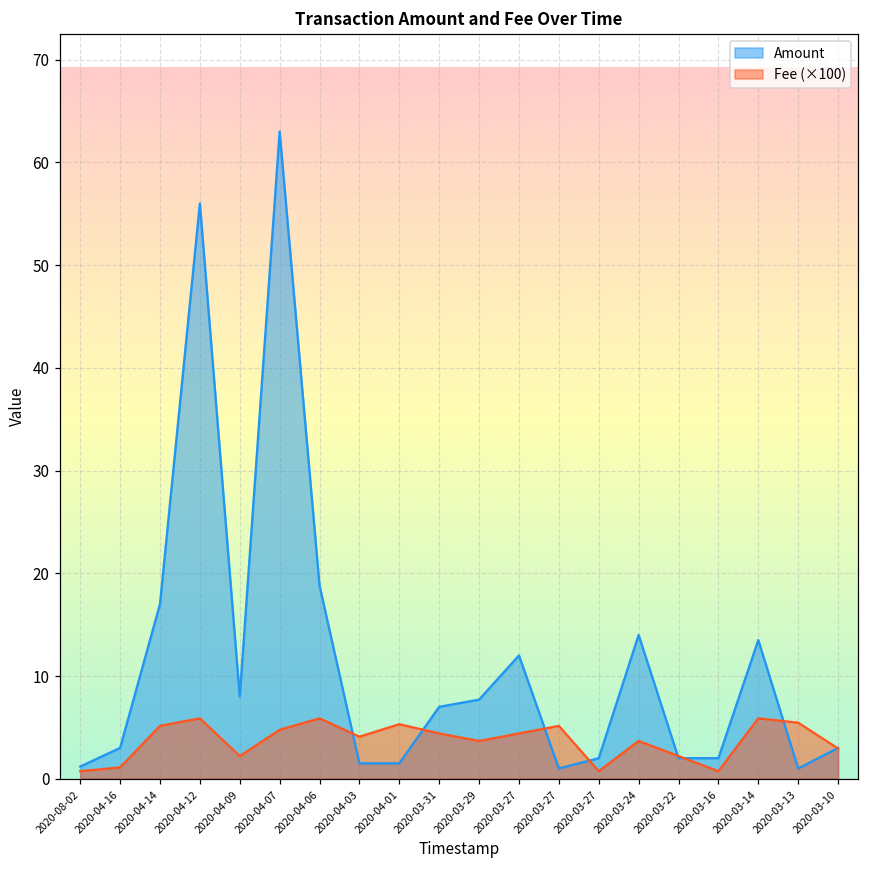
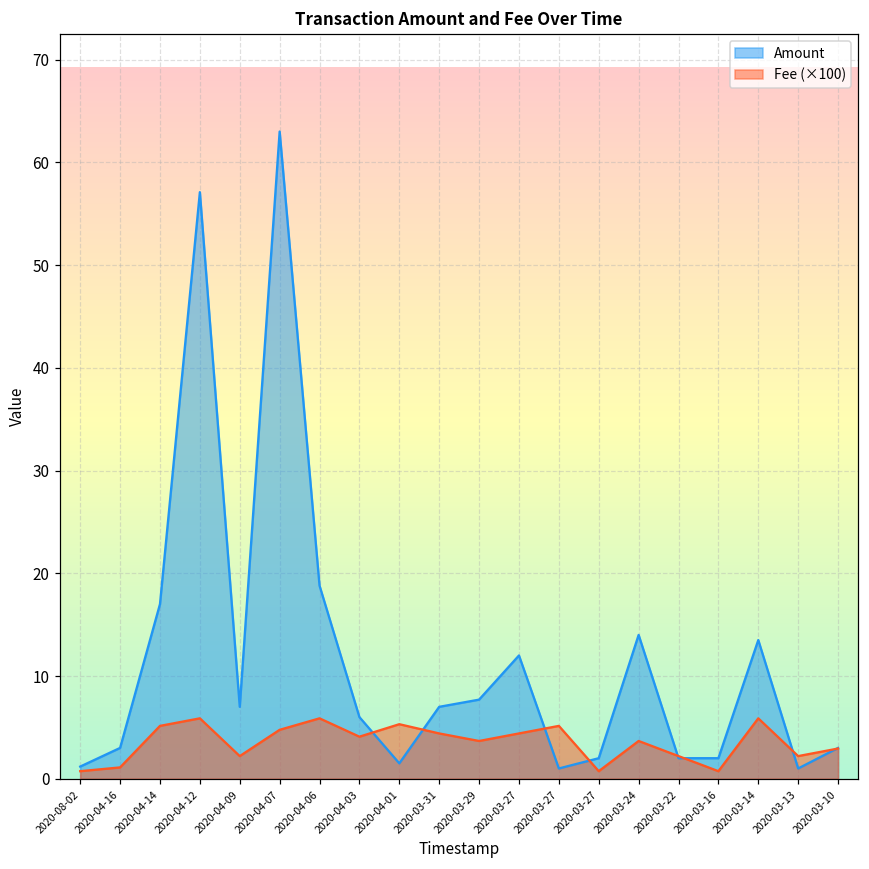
Amount, 2020-04-12: 56 -> 57
Amount, 2020-04-09: 8 -> 7
Amount, 2020-04-03: 2 -> 6
Fee (×100), 2020-03-13: 5 -> 2
